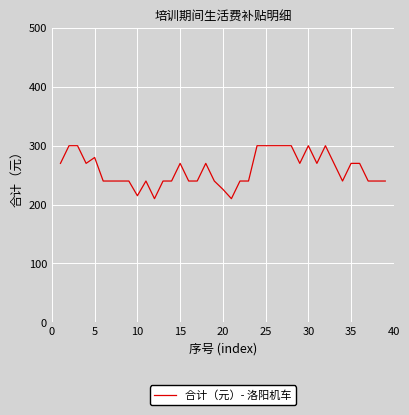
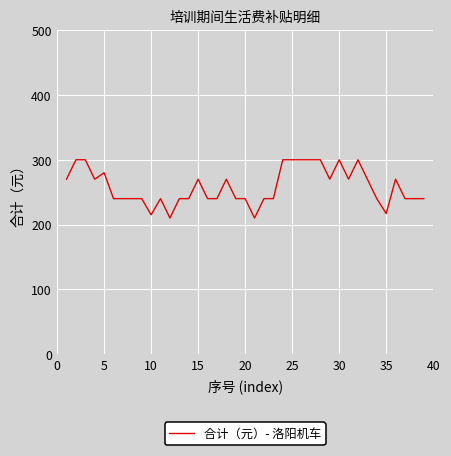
20: 230 -> 240
35: 270 -> 220
